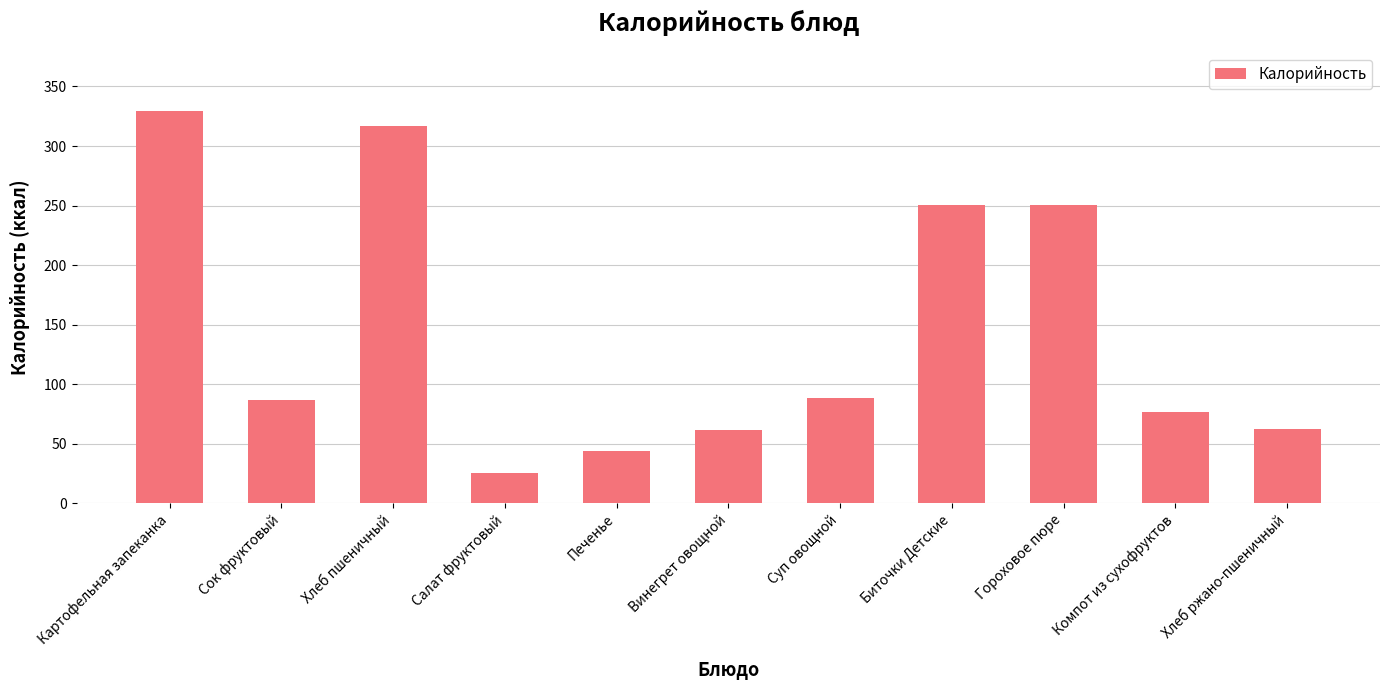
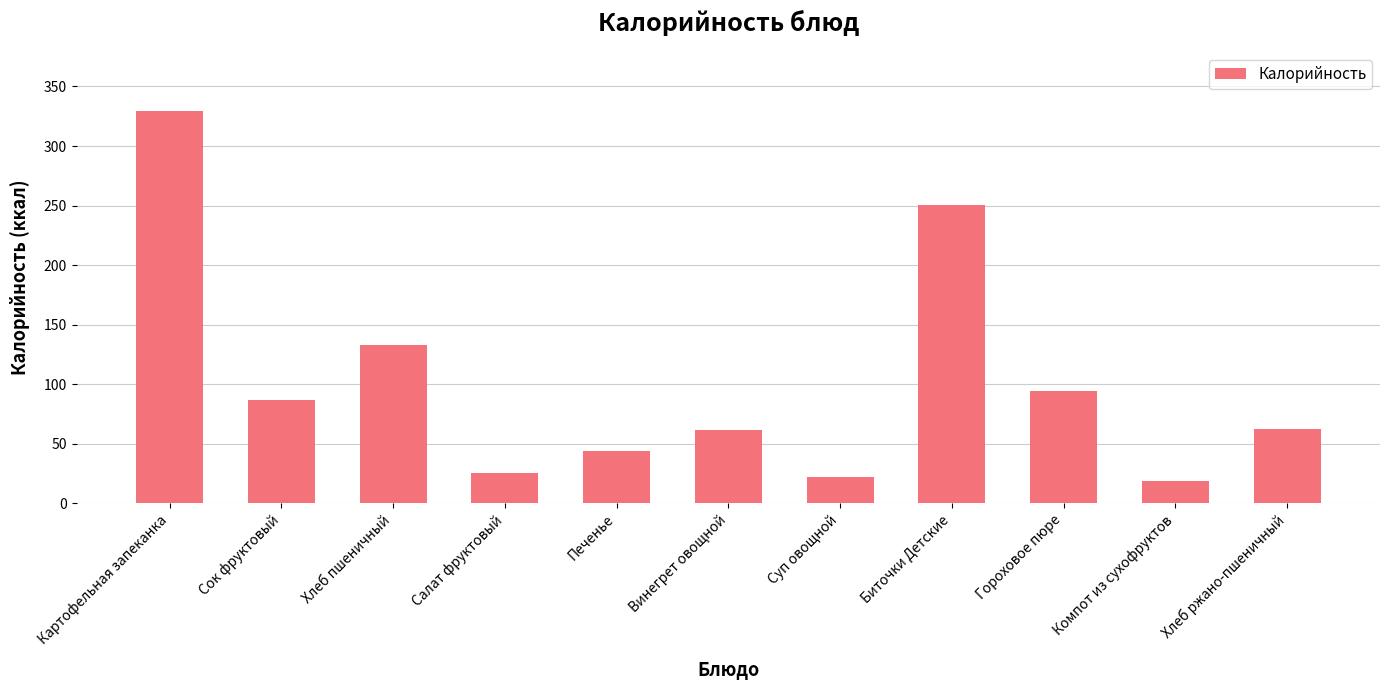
Хлеб пшеничный: 317 -> 133
Суп овощной: 88 -> 22
Гороховое пюре: 250 -> 94
Компот из сухофруктов: 77 -> 19
